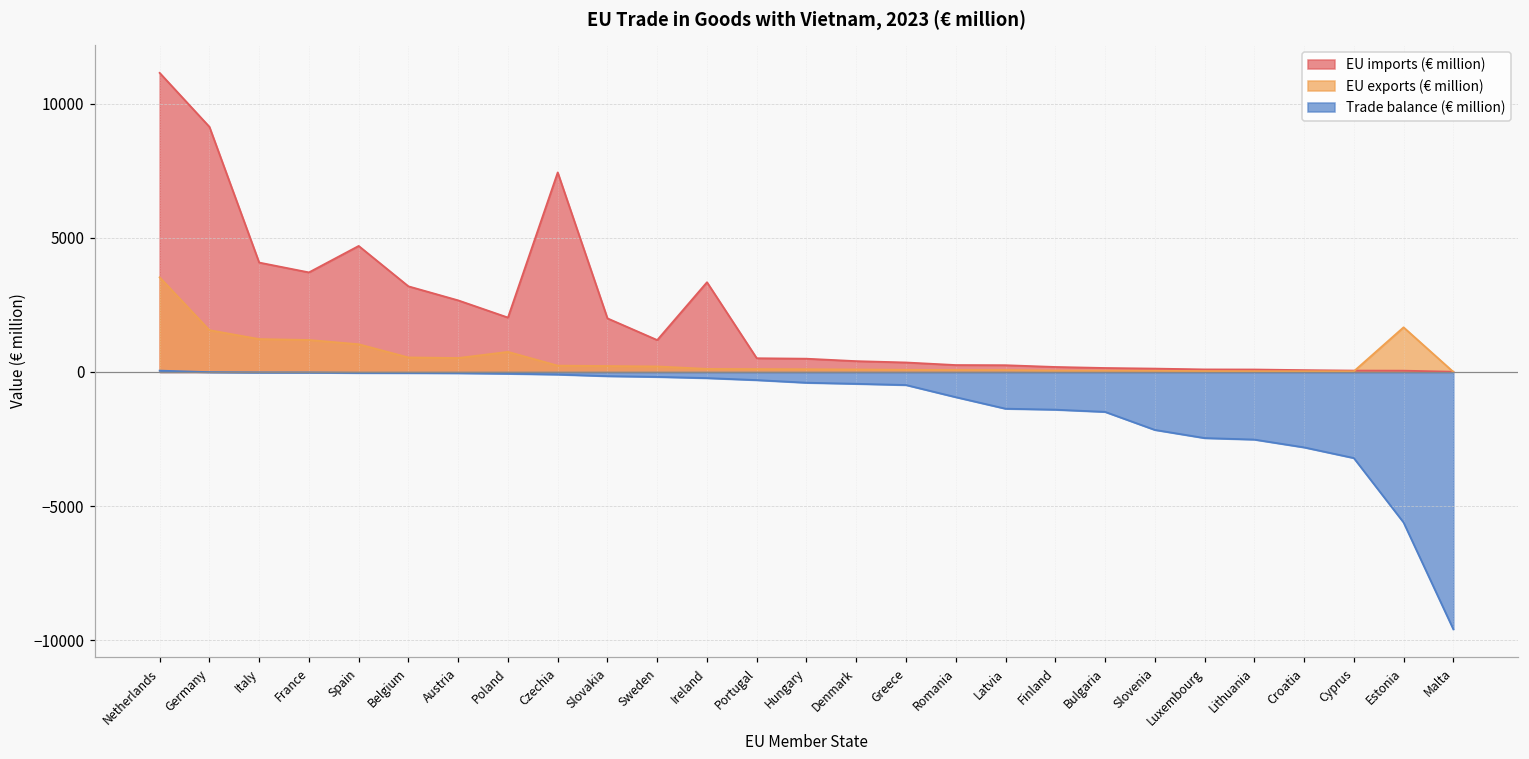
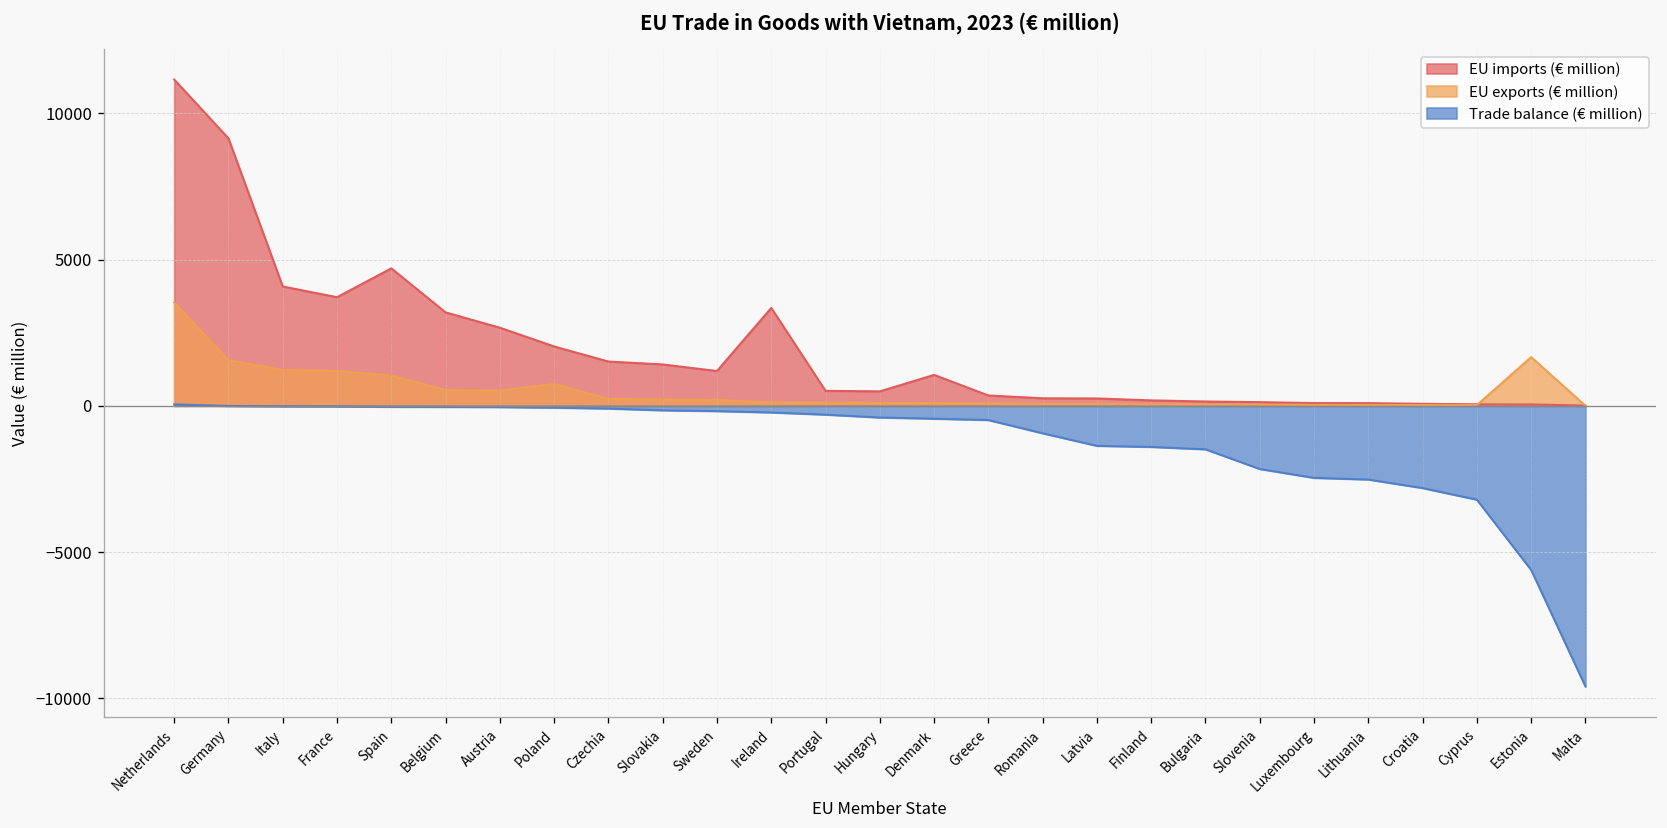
EU imports (€ million), Czechia: 7400 -> 1500
EU imports (€ million), Slovakia: 2000 -> 1400
EU imports (€ million), Denmark: 400 -> 1100
